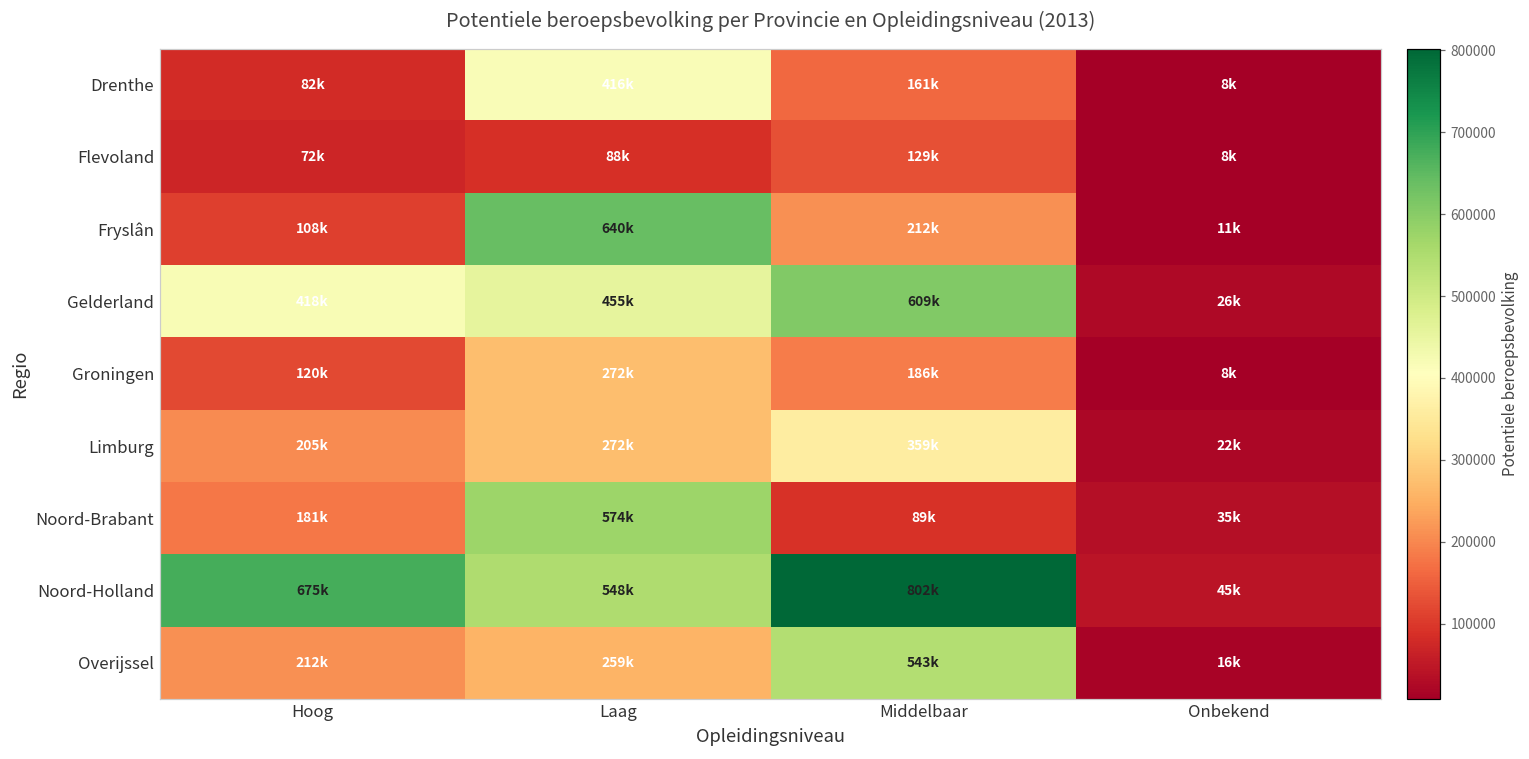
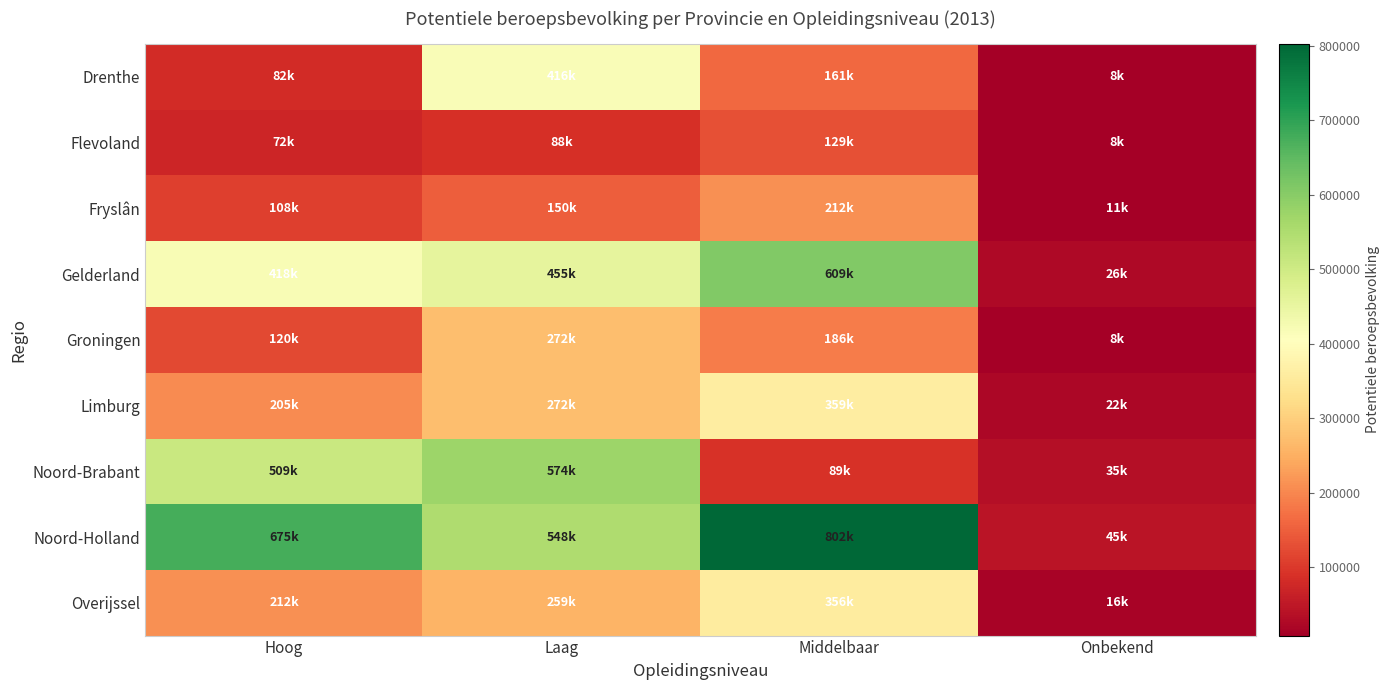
Fryslân, Laag: 640k -> 150k
Noord-Brabant, Hoog: 181k -> 509k
Overijssel, Middelbaar: 543k -> 356k
